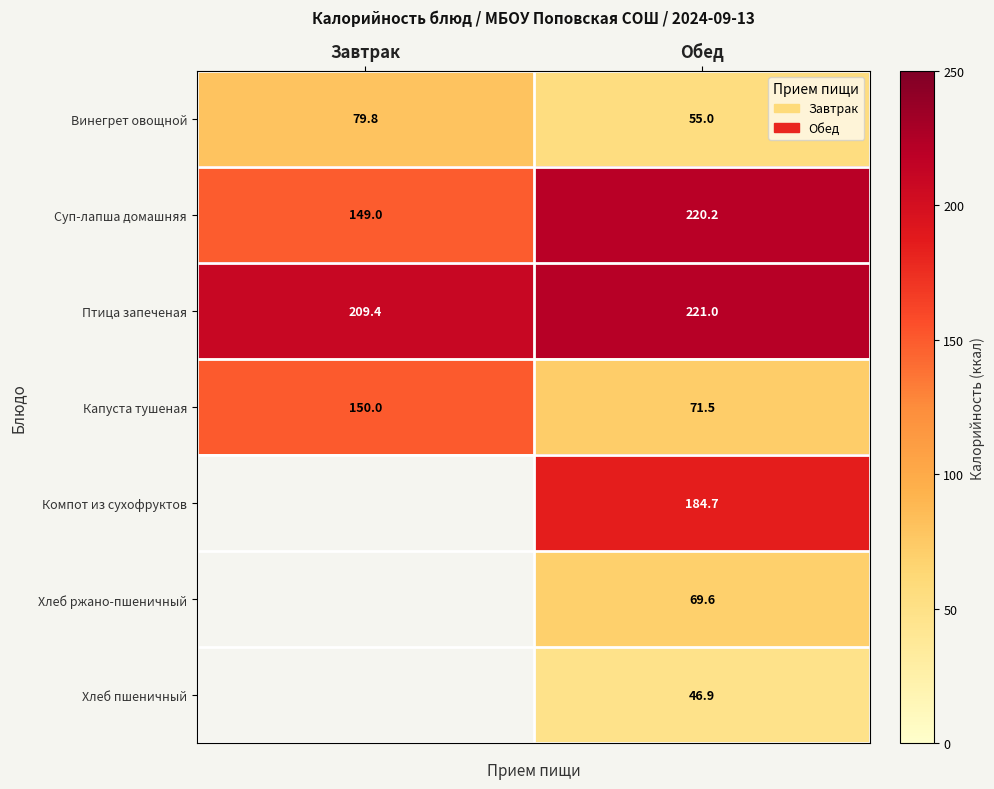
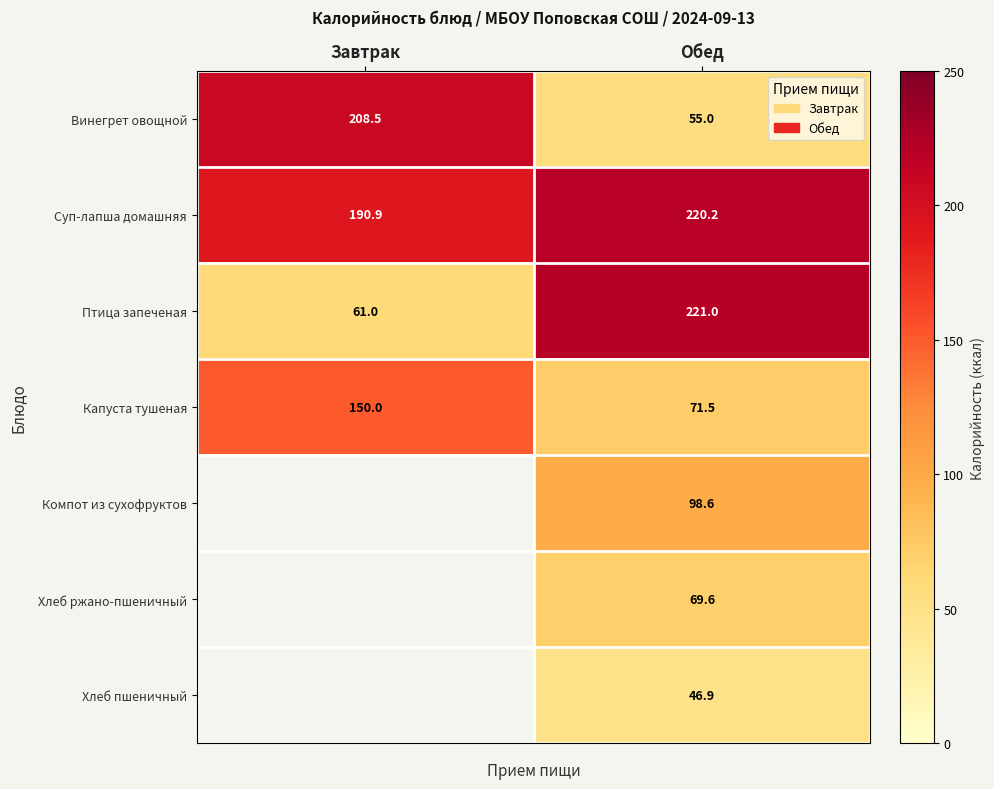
Винегрет овощной, Завтрак: 79.8 -> 208.5
Суп-лапша домашняя, Завтрак: 149.0 -> 190.9
Птица запеченая, Завтрак: 209.4 -> 61.0
Компот из сухофруктов, Обед: 184.7 -> 98.6
